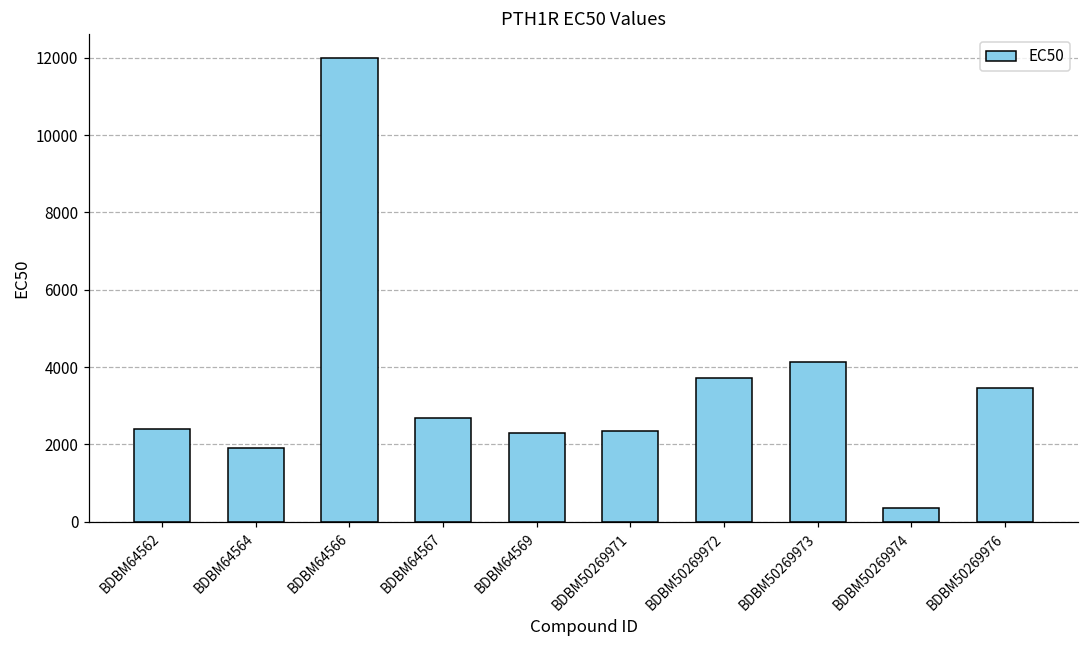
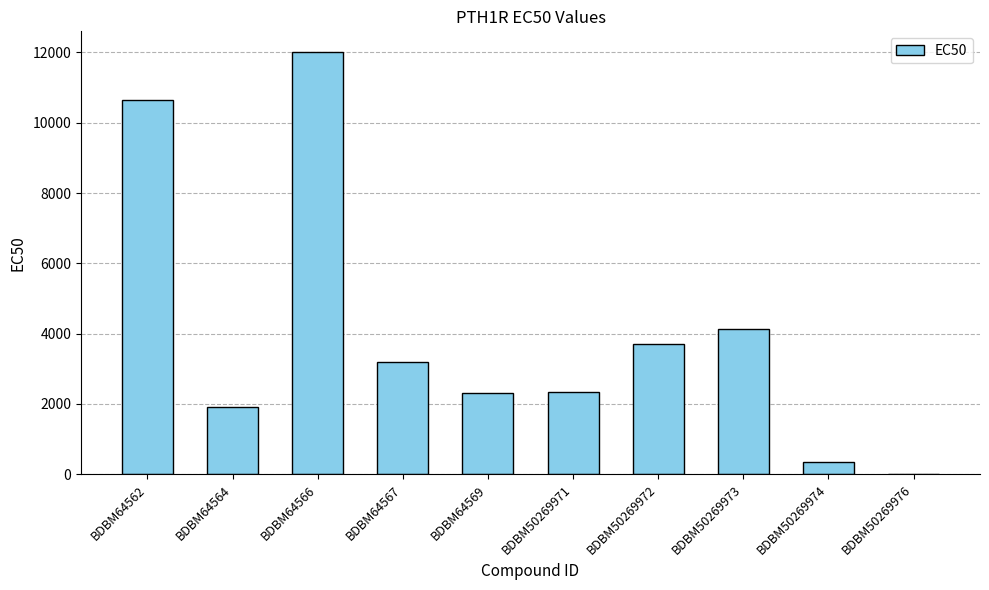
BDBM64562: 2400 -> 10600
BDBM64567: 2700 -> 3200
BDBM50269976: 3500 -> 0
